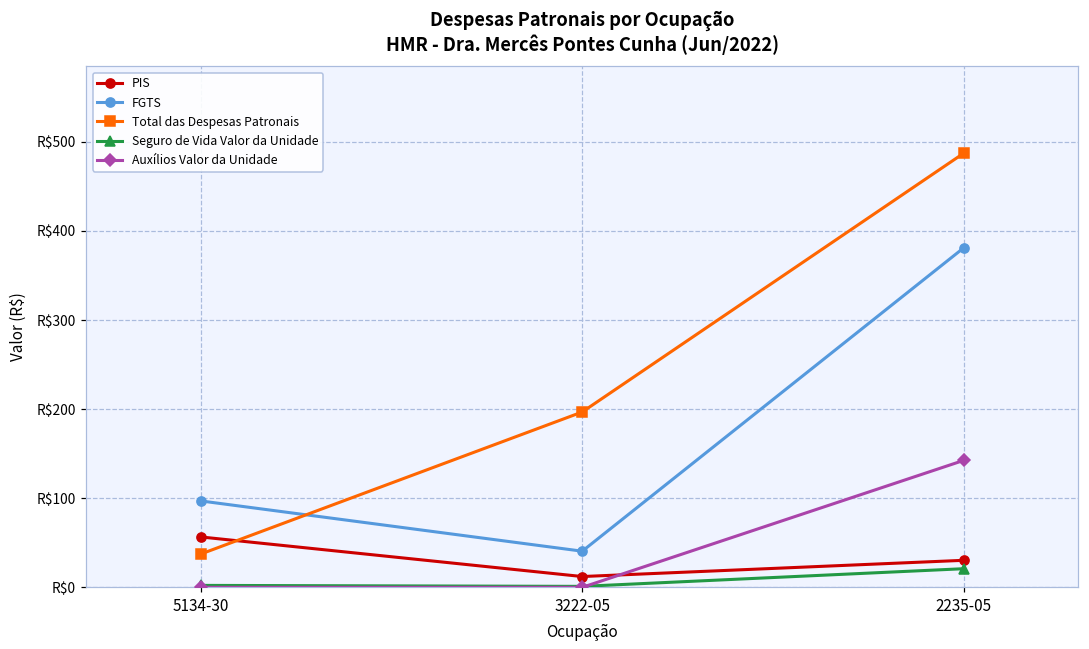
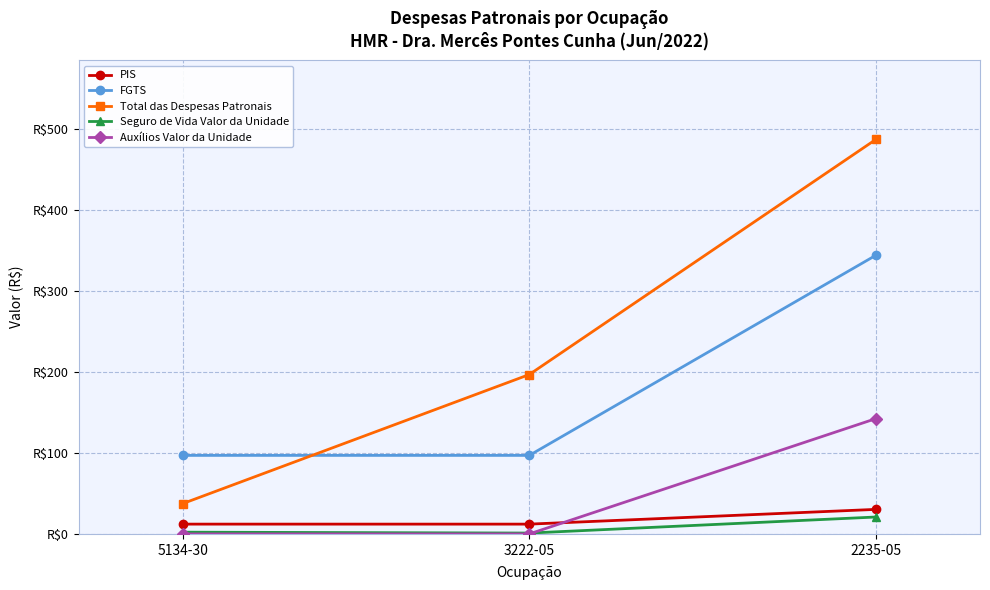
PIS, 5134-30: R$60 -> R$10
FGTS, 3222-05: R$40 -> R$100
FGTS, 2235-05: R$380 -> R$340
